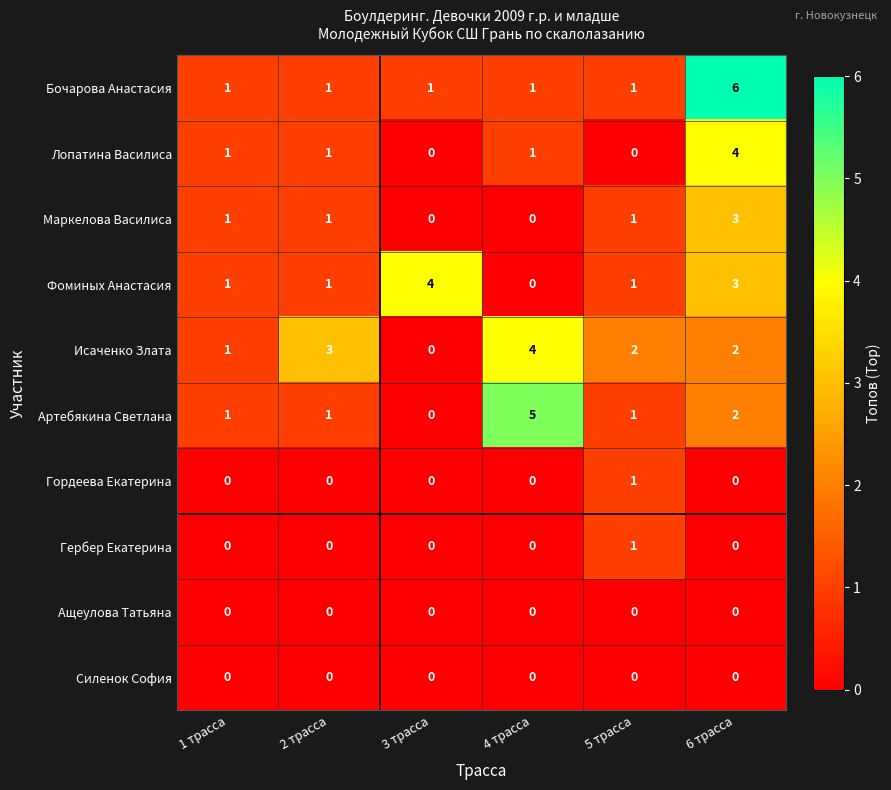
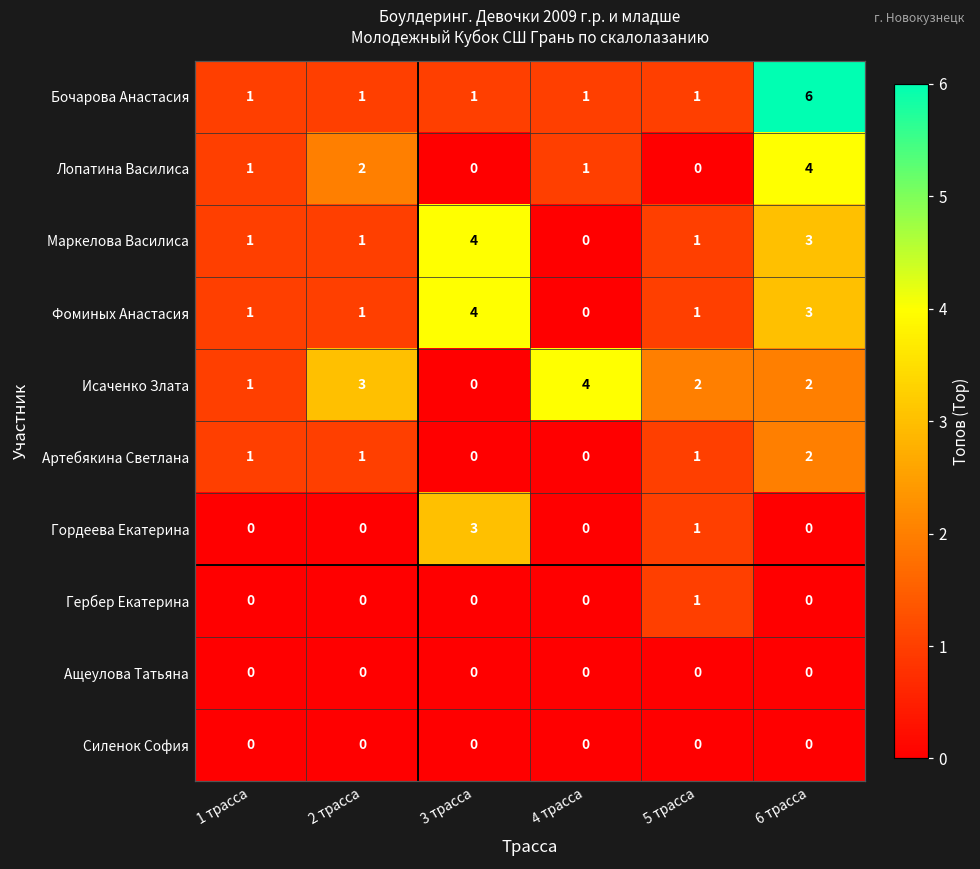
Лопатина Василиса, 2 трасса: 1 -> 2
Маркелова Василиса, 3 трасса: 0 -> 4
Артебякина Светлана, 4 трасса: 5 -> 0
Гордеева Екатерина, 3 трасса: 0 -> 3
